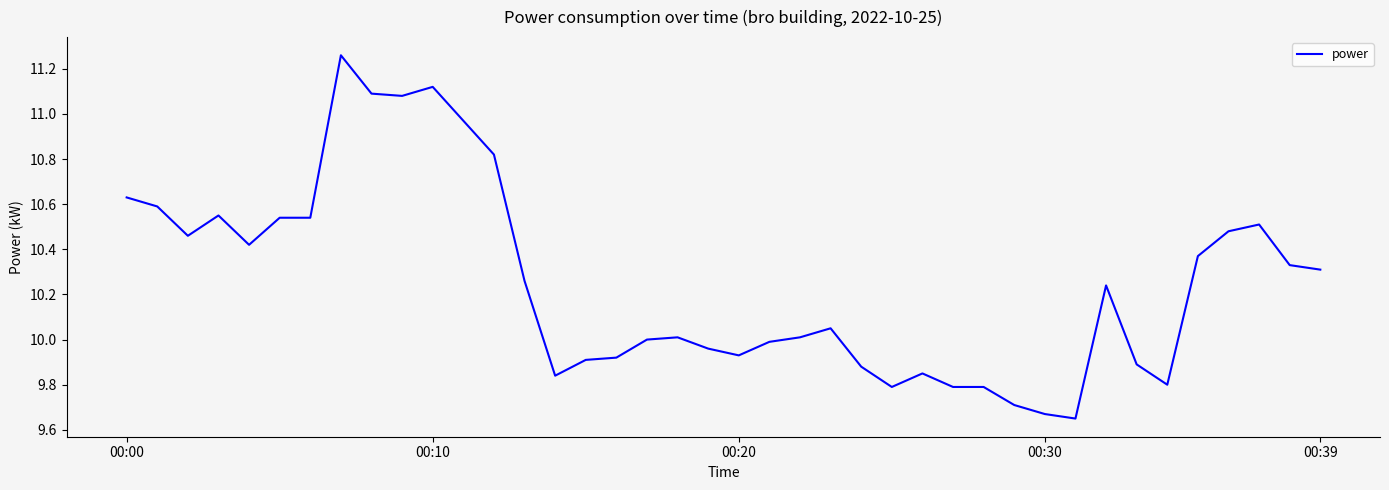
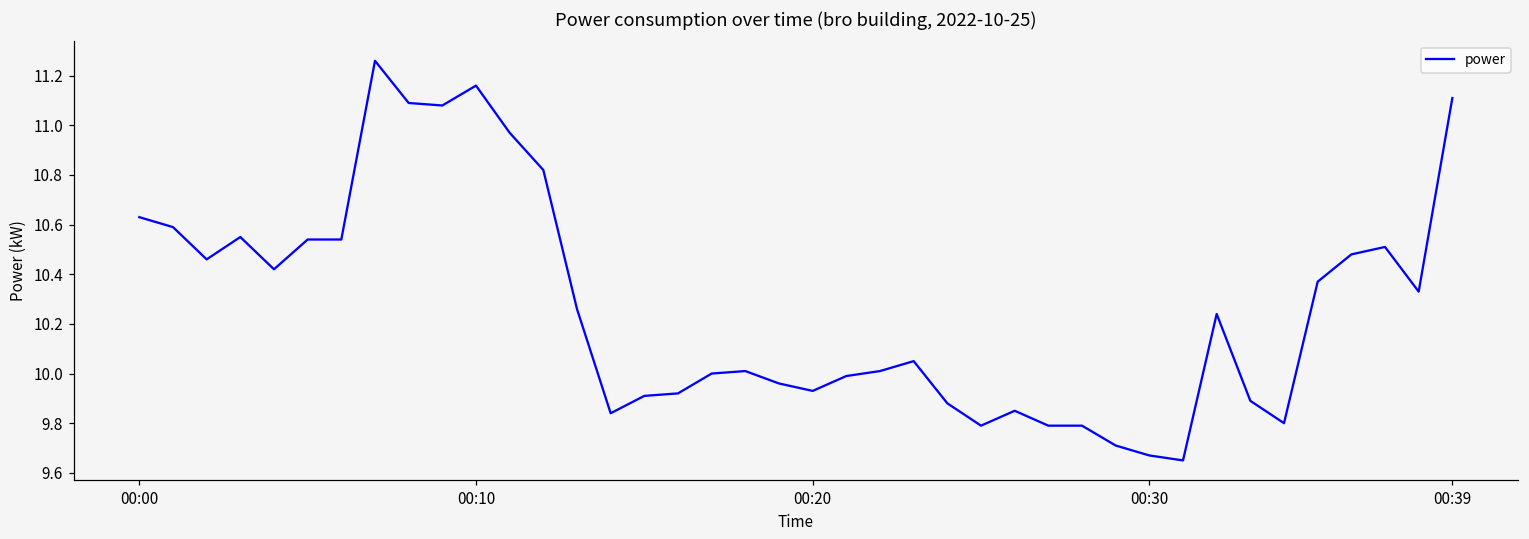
00:10: 11.12 -> 11.16
00:39: 10.31 -> 11.11
